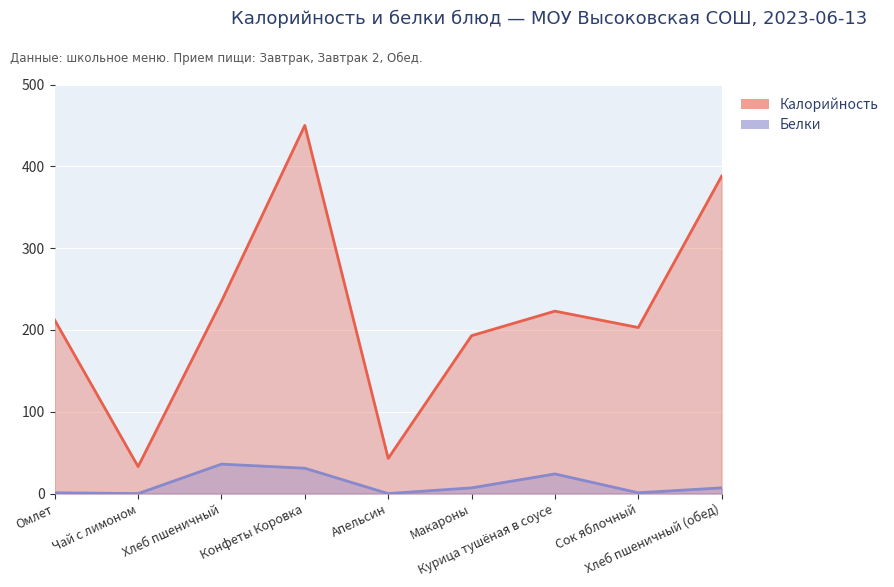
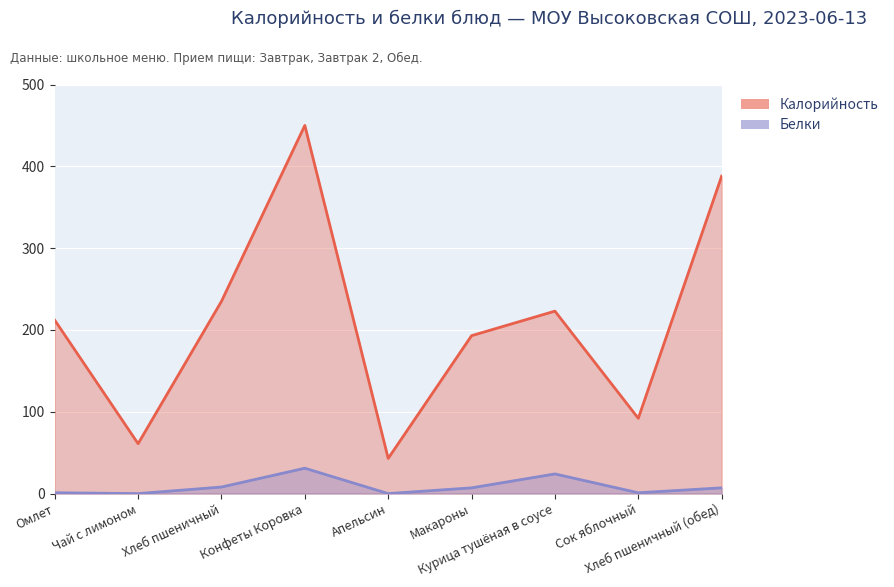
Калорийность, Чай с лимоном: 30 -> 60
Белки, Хлеб пшеничный: 40 -> 10
Калорийность, Сок яблочный: 200 -> 90
